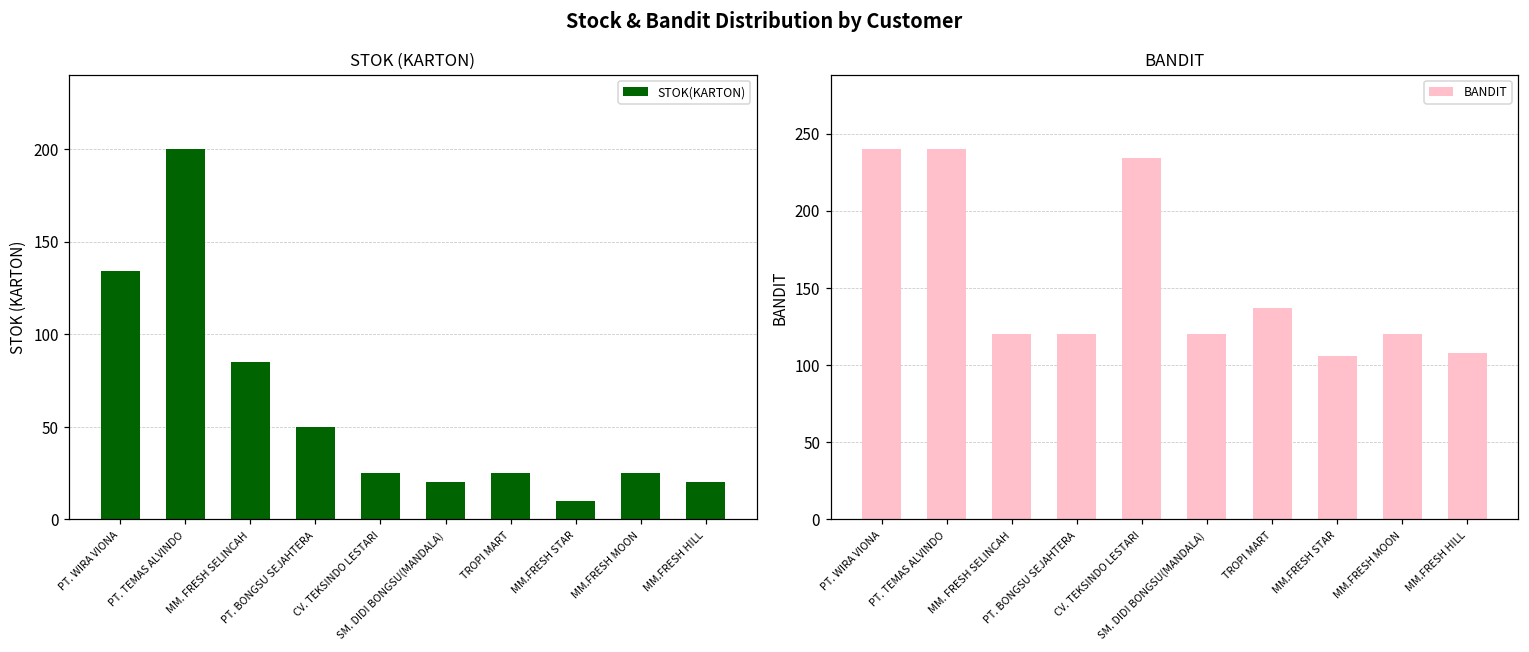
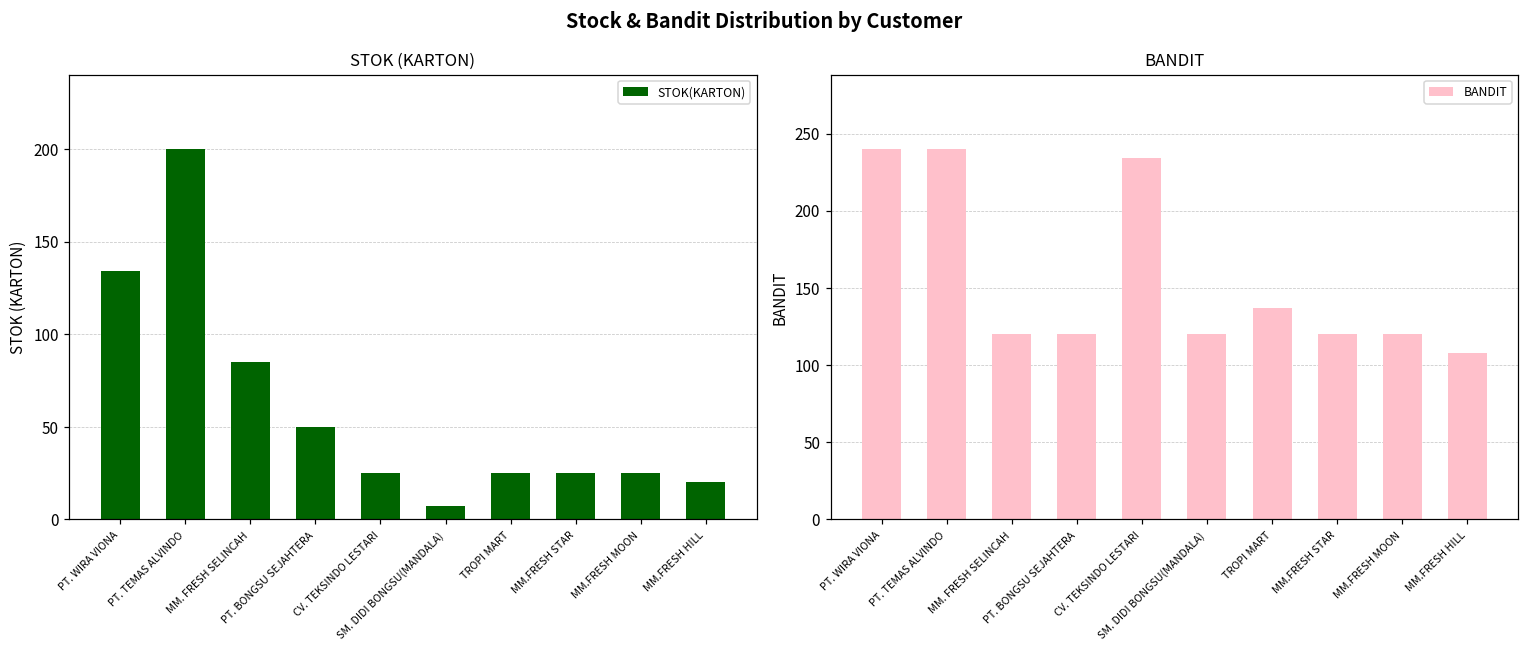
STOK (KARTON), SM. DIDI BONGSU(MANDALA): 20 -> 7
STOK (KARTON), MM.FRESH STAR: 10 -> 25
BANDIT, MM.FRESH STAR: 106 -> 120
